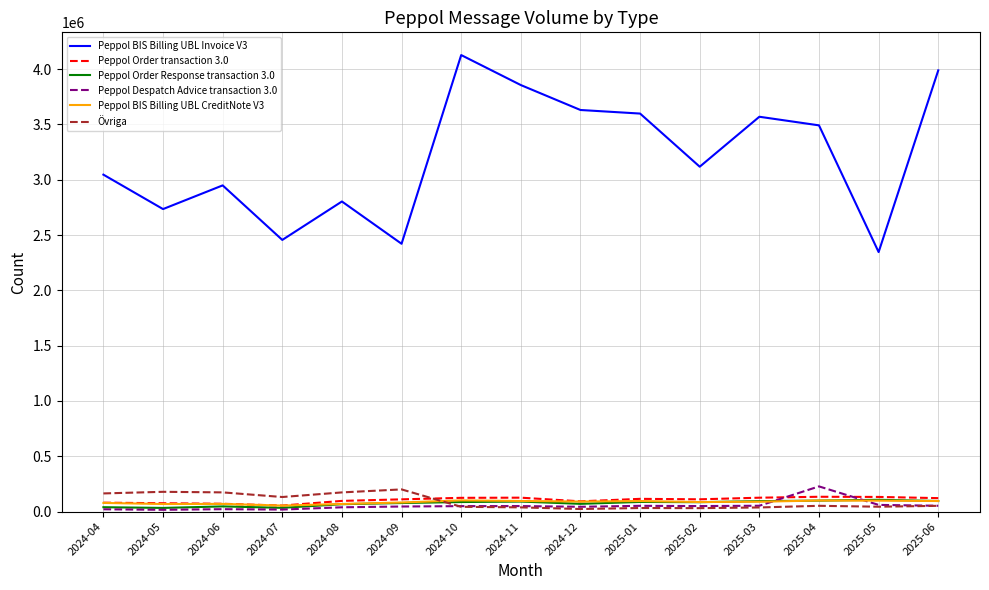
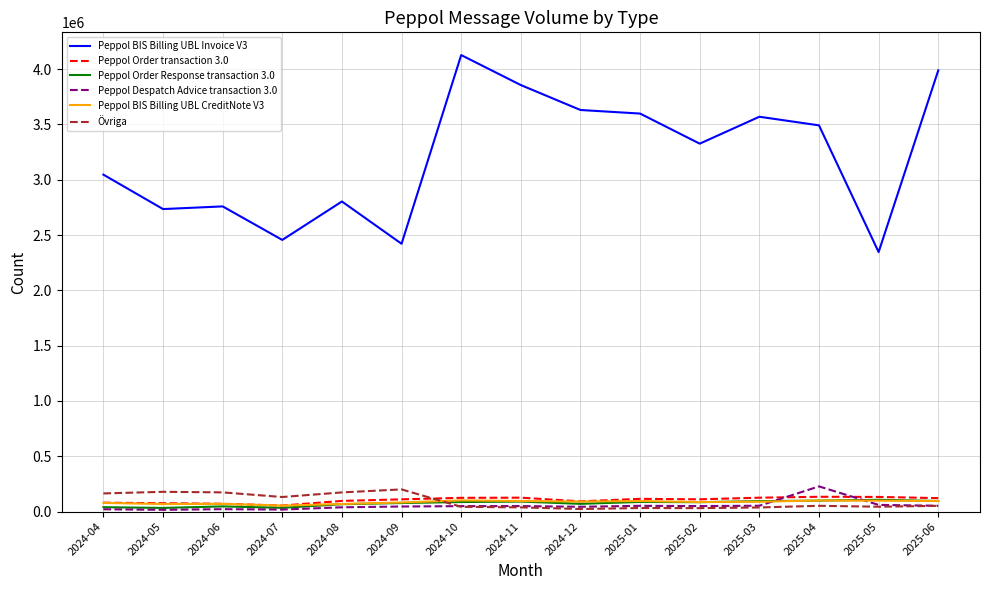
Peppol BIS Billing UBL Invoice V3, 2024-06: 2950000 -> 2760000
Peppol BIS Billing UBL Invoice V3, 2025-02: 3120000 -> 3330000
